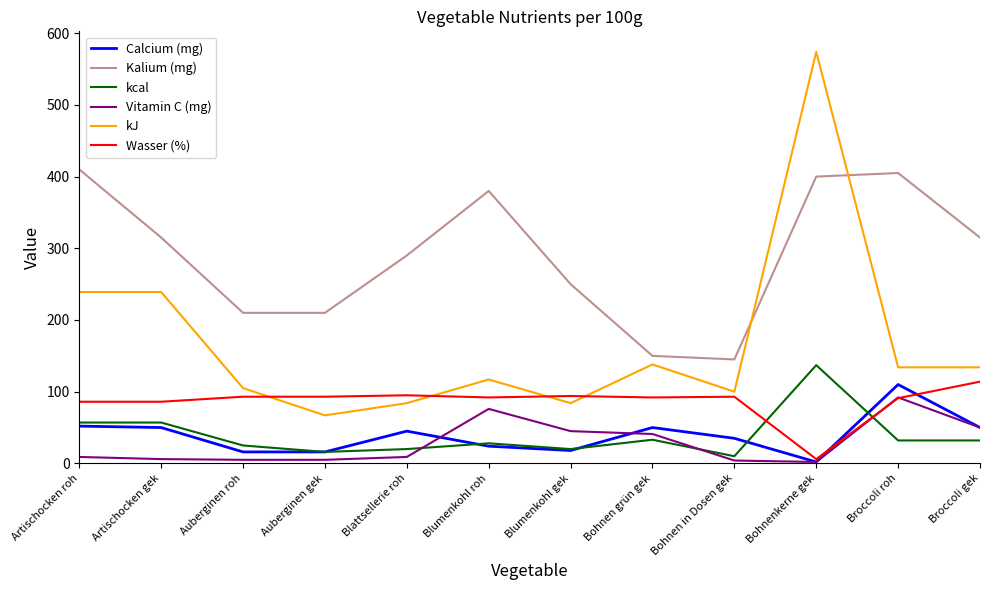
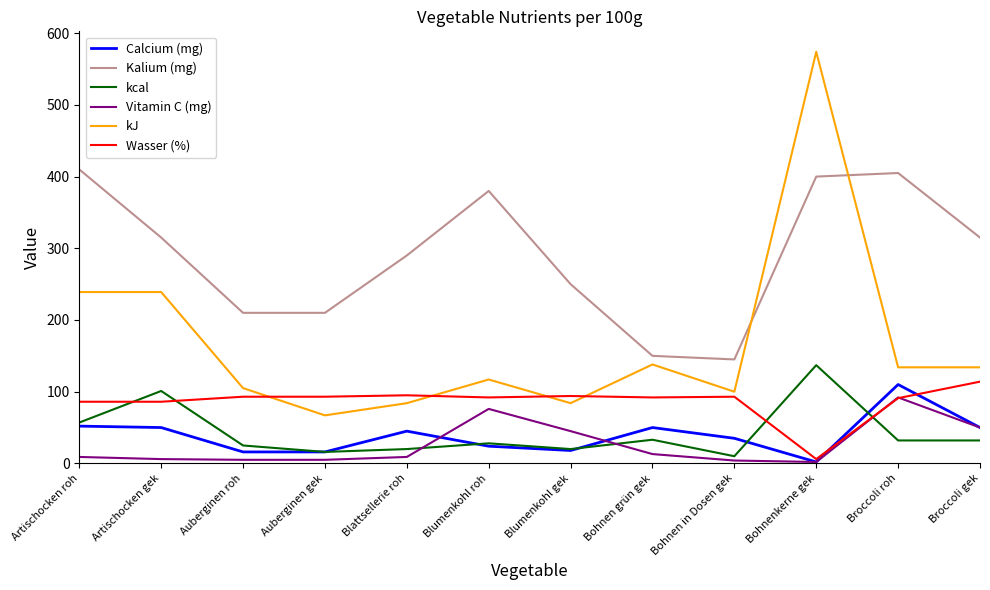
kcal, Artischocken gek: 60 -> 100
Vitamin C (mg), Bohnen grün gek: 40 -> 10
